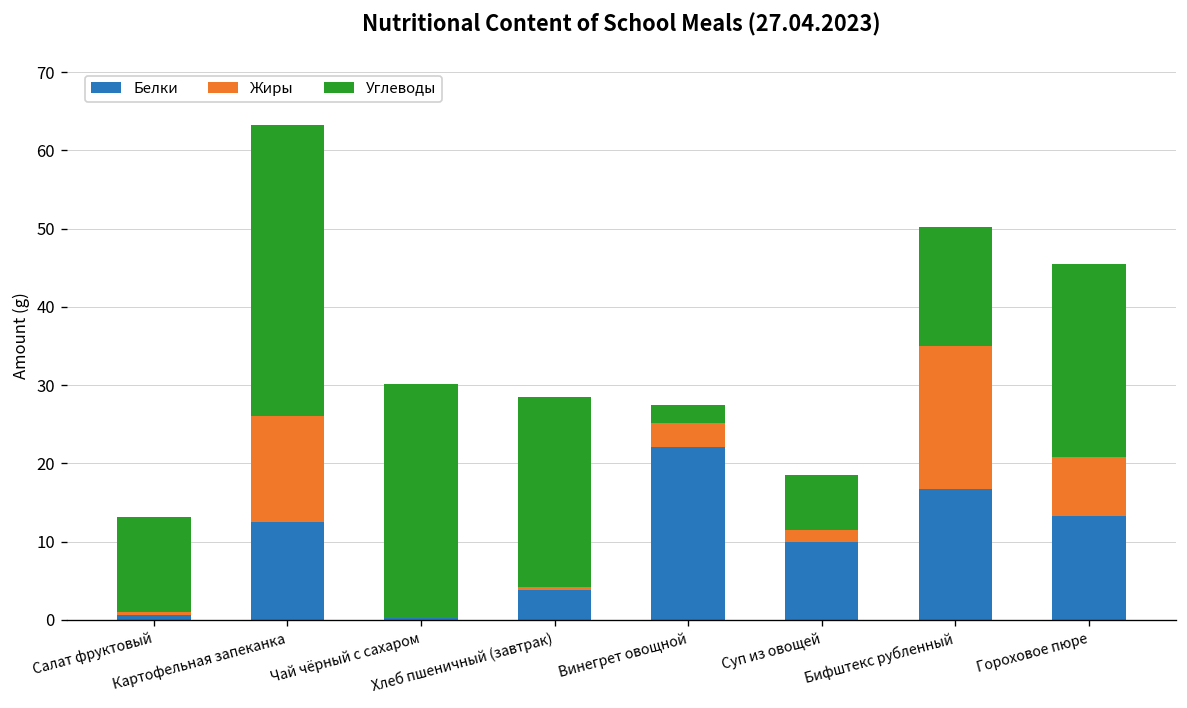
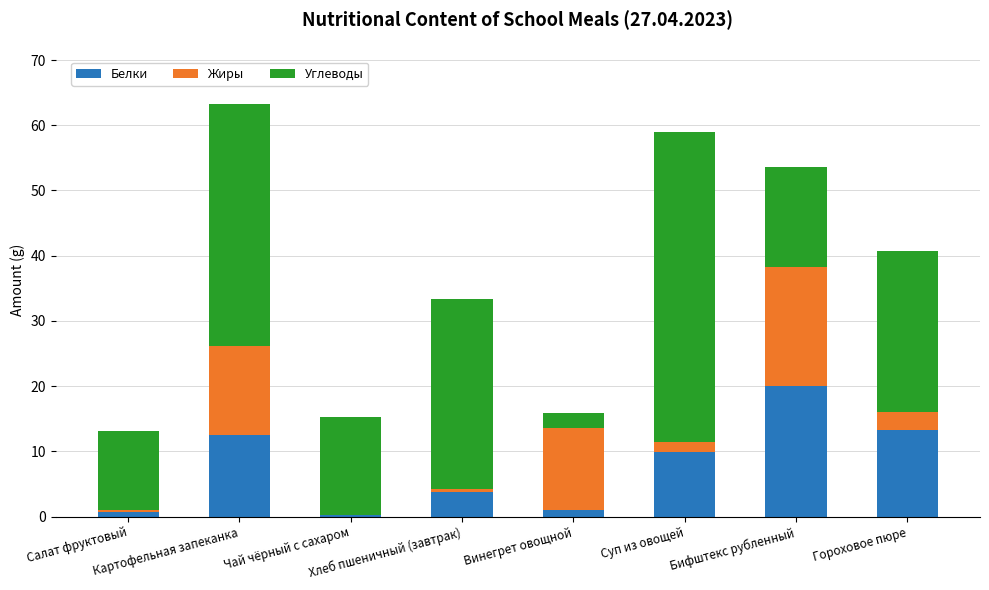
Углеводы, Чай чёрный с сахаром: 30 -> 15
Углеводы, Хлеб пшеничный (завтрак): 24 -> 29
Белки, Винегрет овощной: 22 -> 1
Жиры, Винегрет овощной: 3 -> 13
Углеводы, Суп из овощей: 7 -> 48
Белки, Бифштекс рубленный: 17 -> 20
Жиры, Гороховое пюре: 8 -> 3
